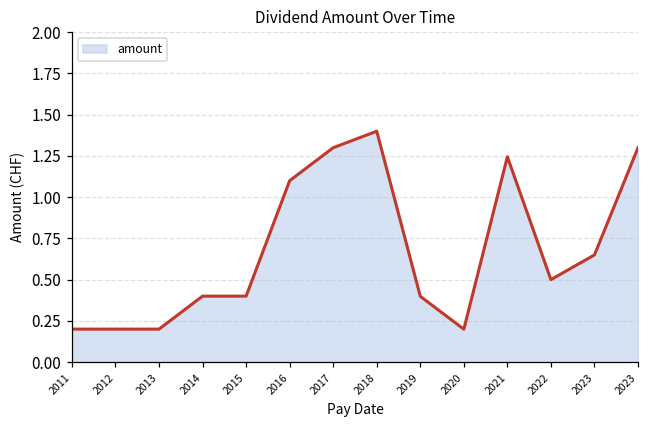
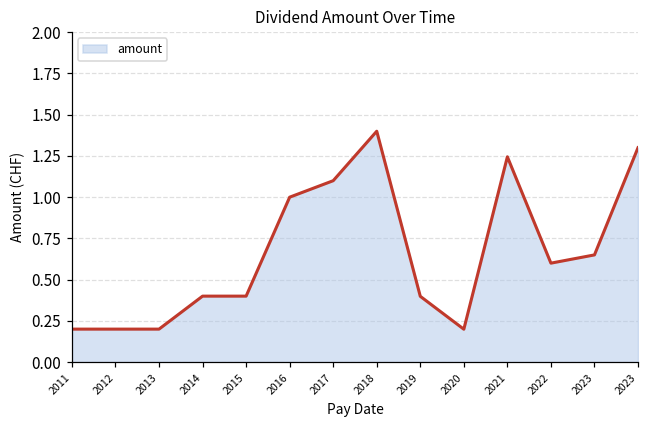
2016: 1.1 -> 1.0
2017: 1.3 -> 1.1
2022: 0.5 -> 0.6
